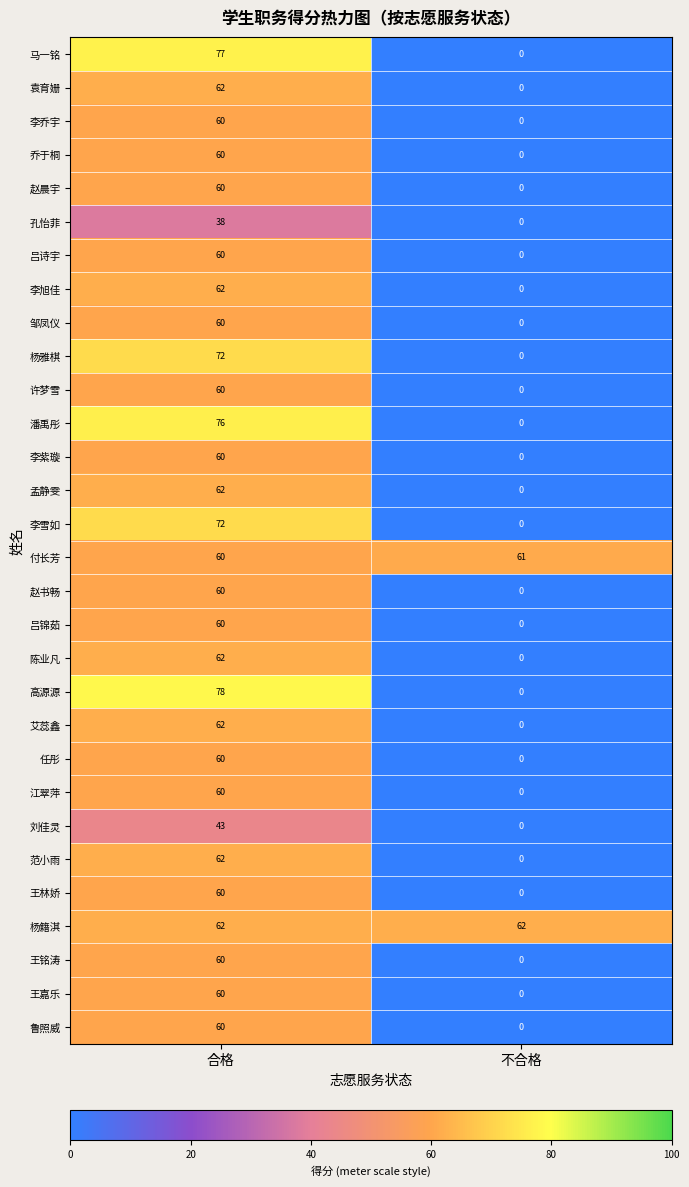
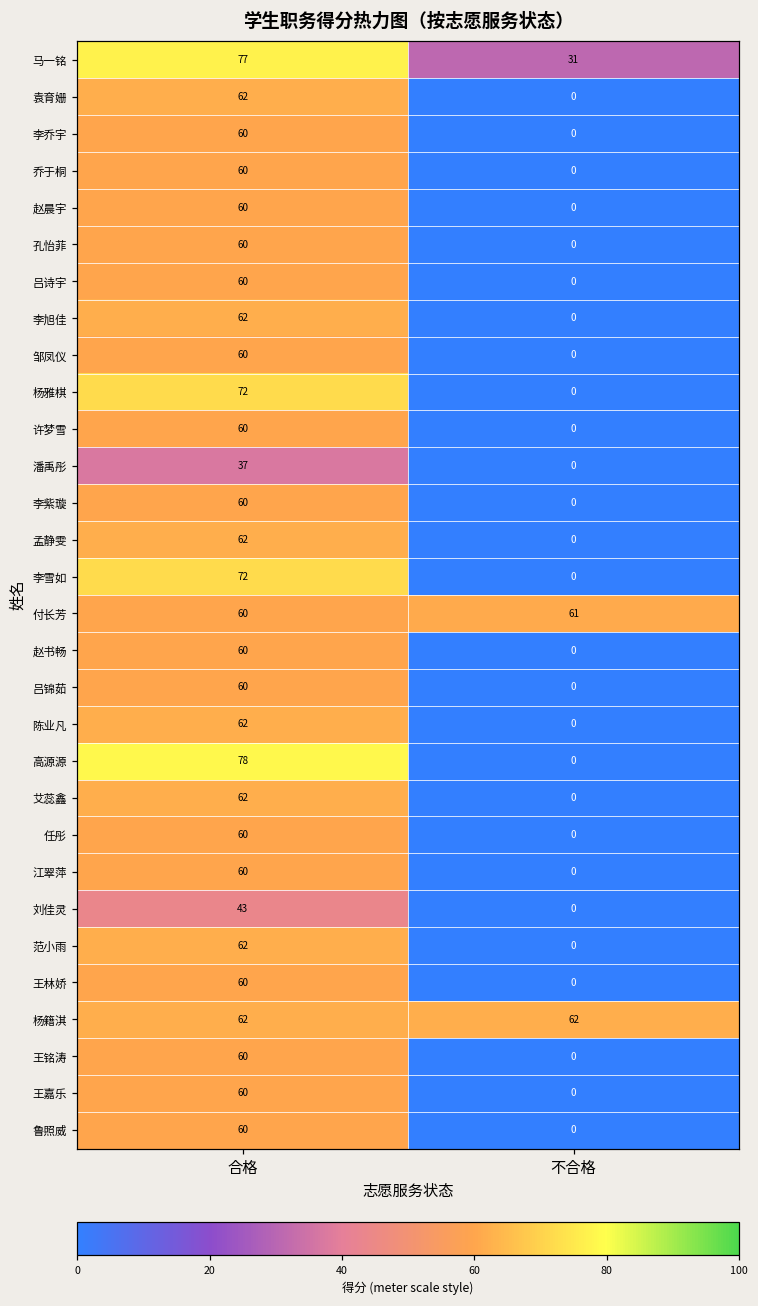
马一铭, 不合格: 0 -> 31
孔怡菲, 合格: 38 -> 60
潘禹彤, 合格: 76 -> 37
